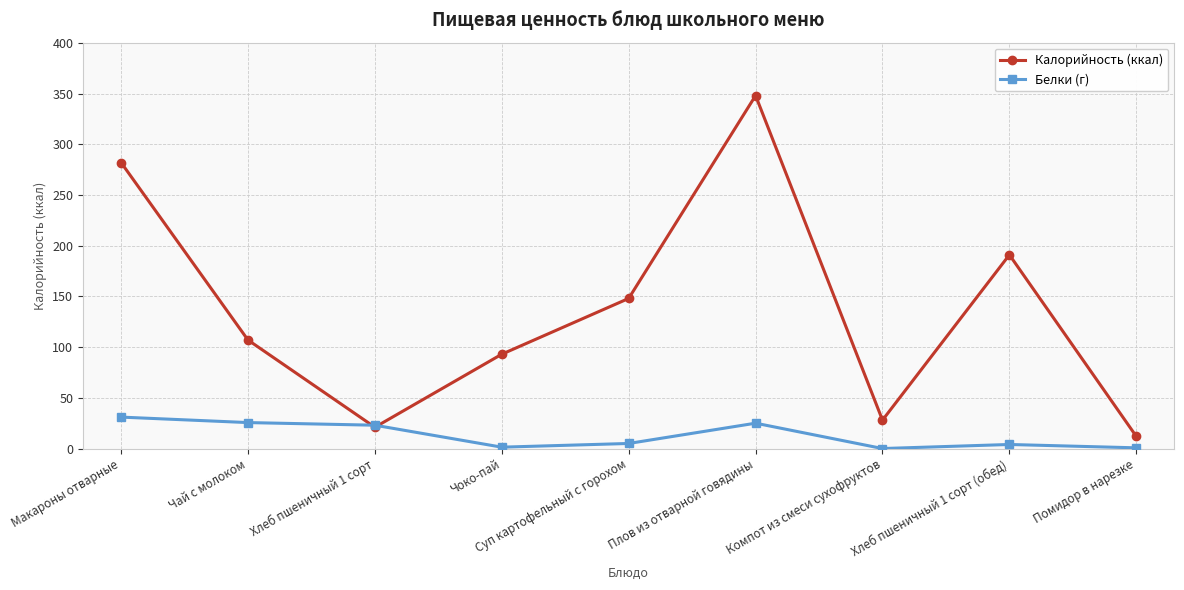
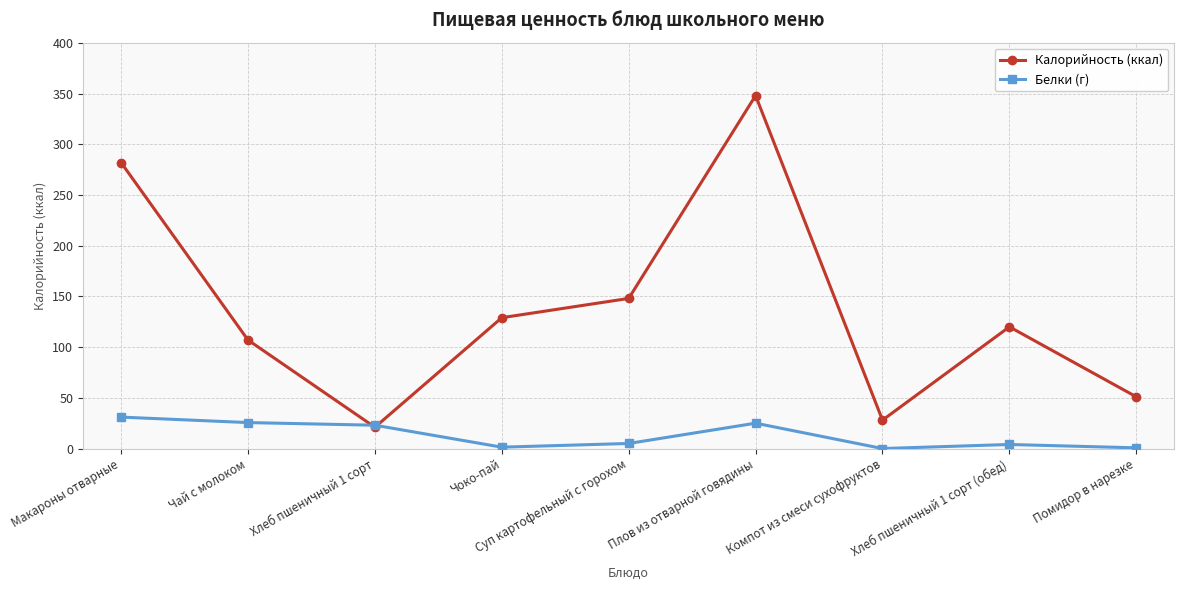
Калорийность (ккал), Чоко-пай: 93 -> 129
Калорийность (ккал), Хлеб пшеничный 1 сорт (обед): 191 -> 120
Калорийность (ккал), Помидор в нарезке: 12 -> 51
